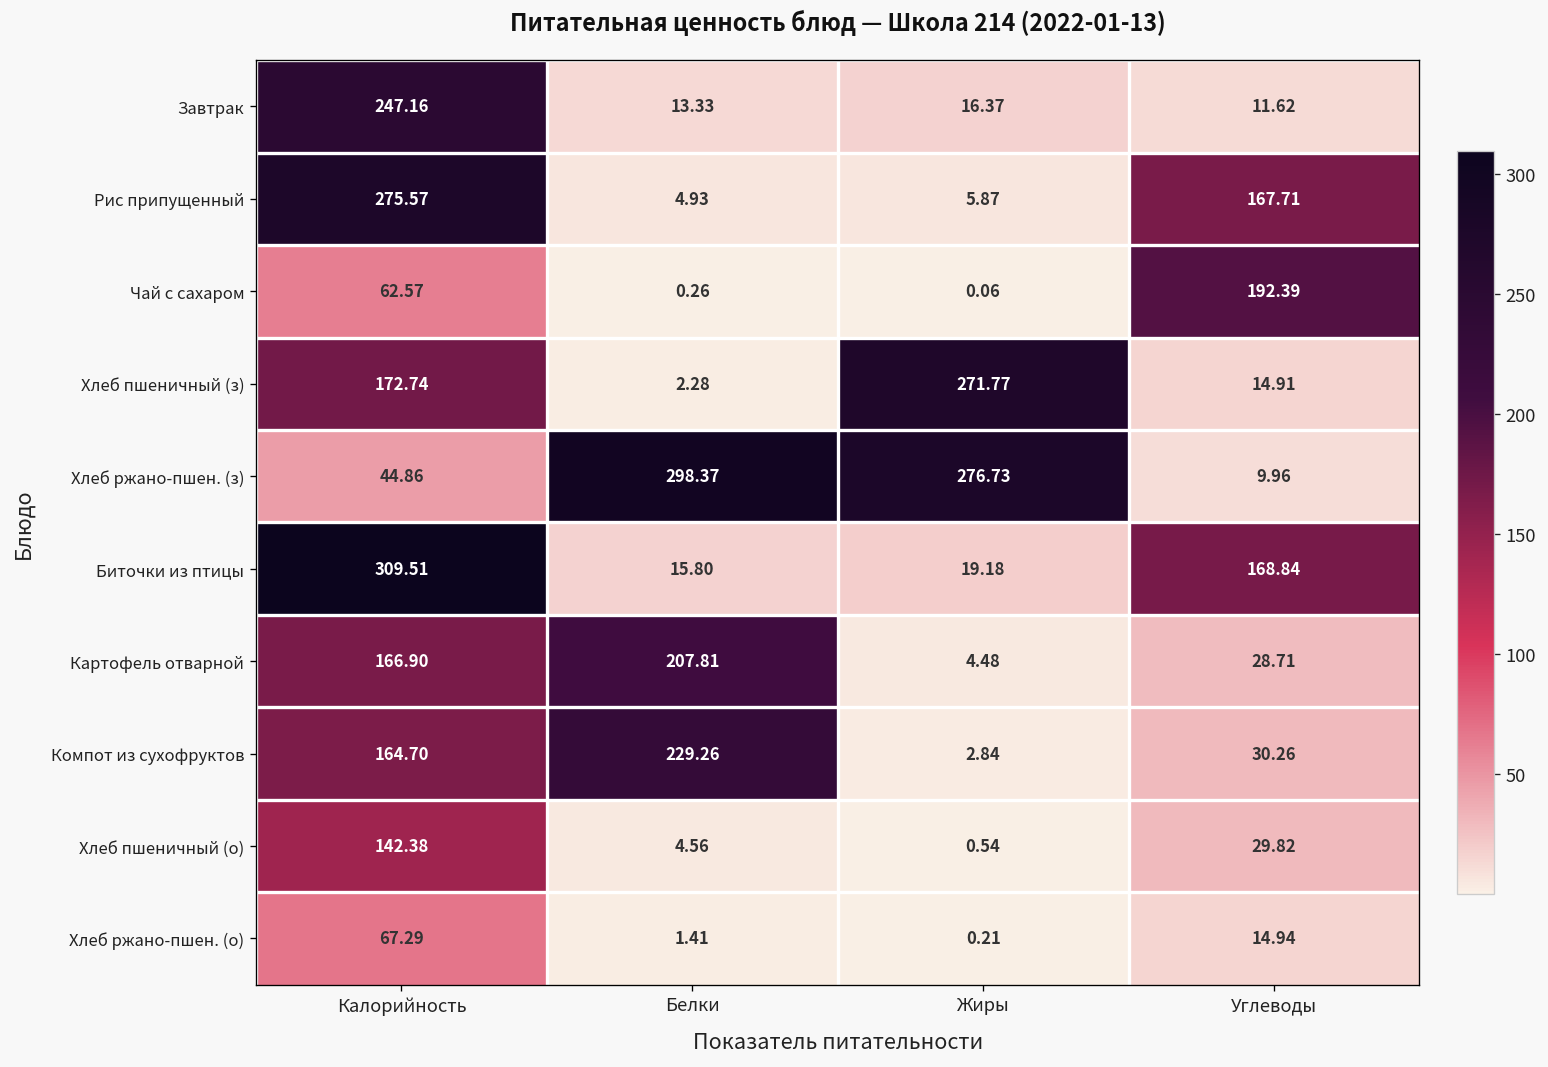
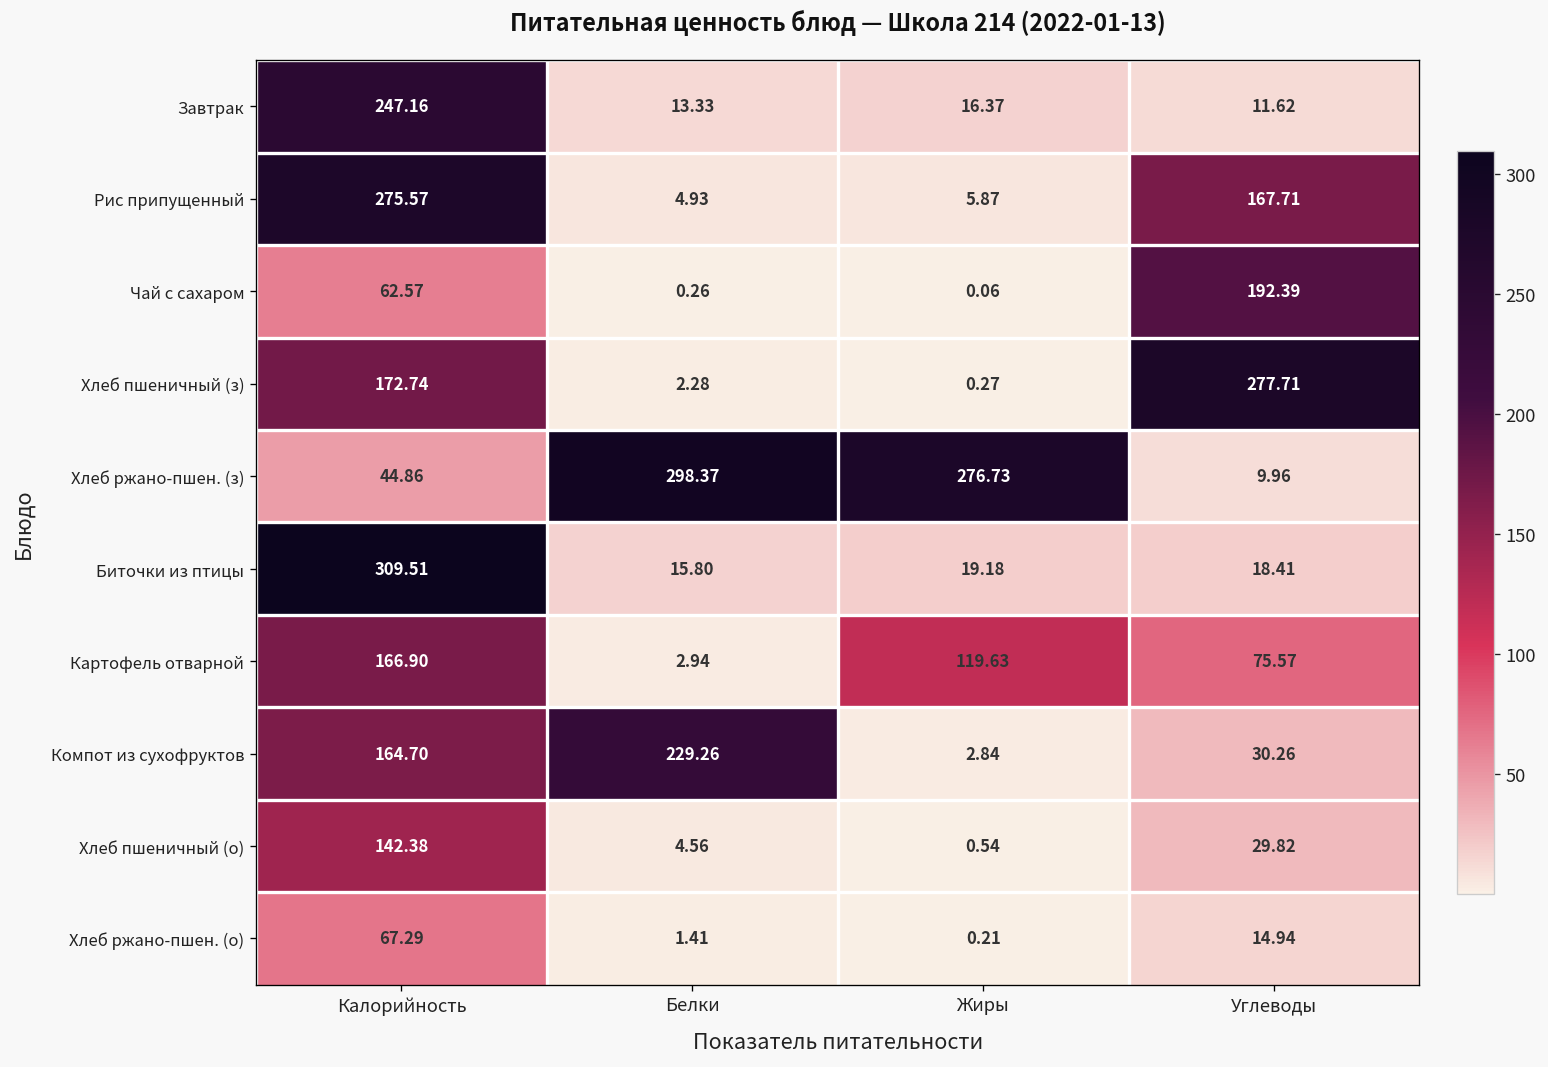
Хлеб пшеничный (з), Жиры: 271.77 -> 0.27
Хлеб пшеничный (з), Углеводы: 14.91 -> 277.71
Биточки из птицы, Углеводы: 168.84 -> 18.41
Картофель отварной, Белки: 207.81 -> 2.94
Картофель отварной, Жиры: 4.48 -> 119.63
Картофель отварной, Углеводы: 28.71 -> 75.57
